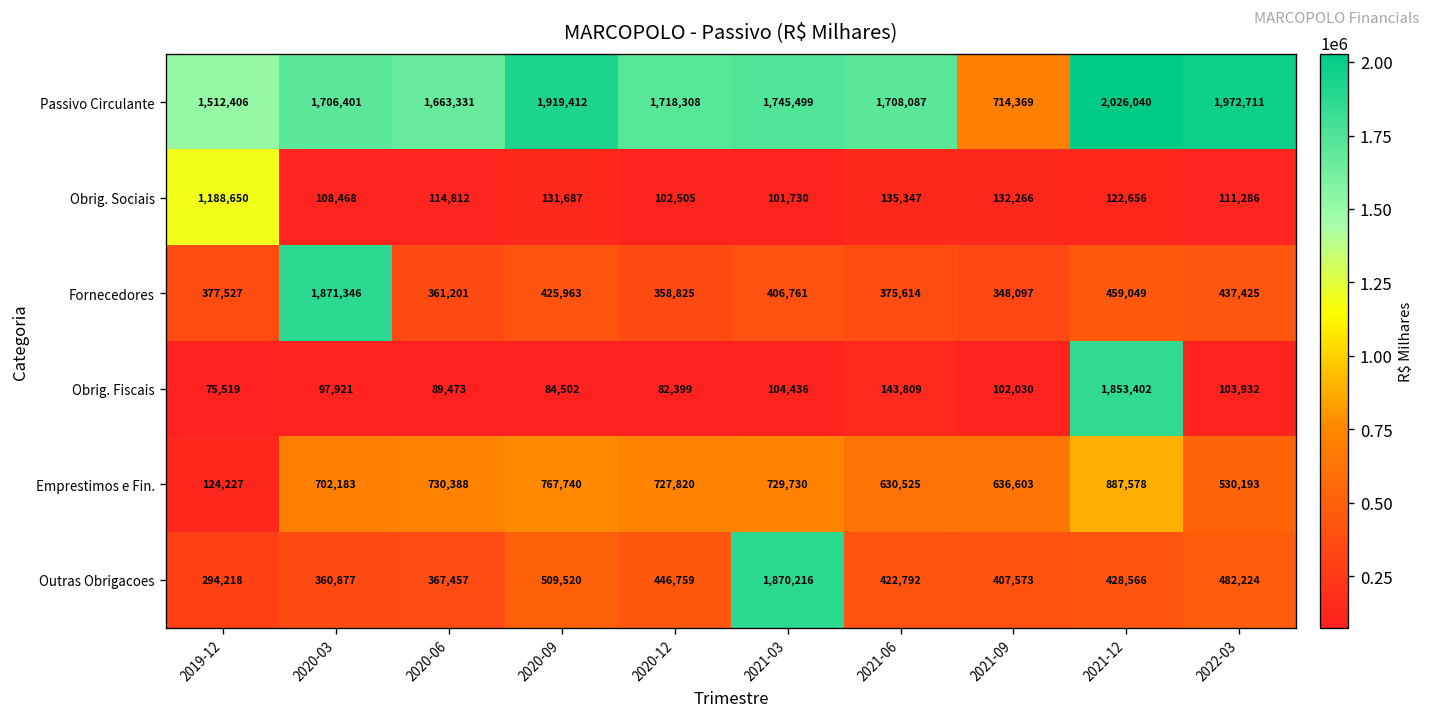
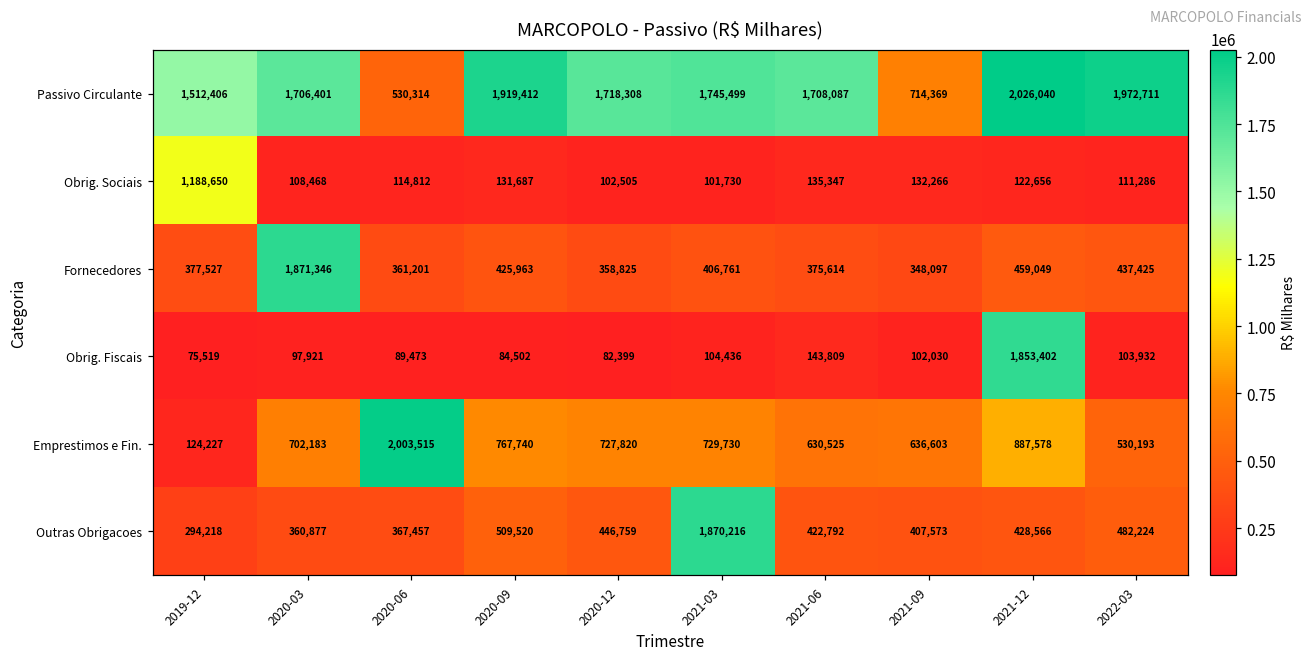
Passivo Circulante, 2020-06: 1,663,331 -> 530,314
Emprestimos e Fin., 2020-06: 730,388 -> 2,003,515
